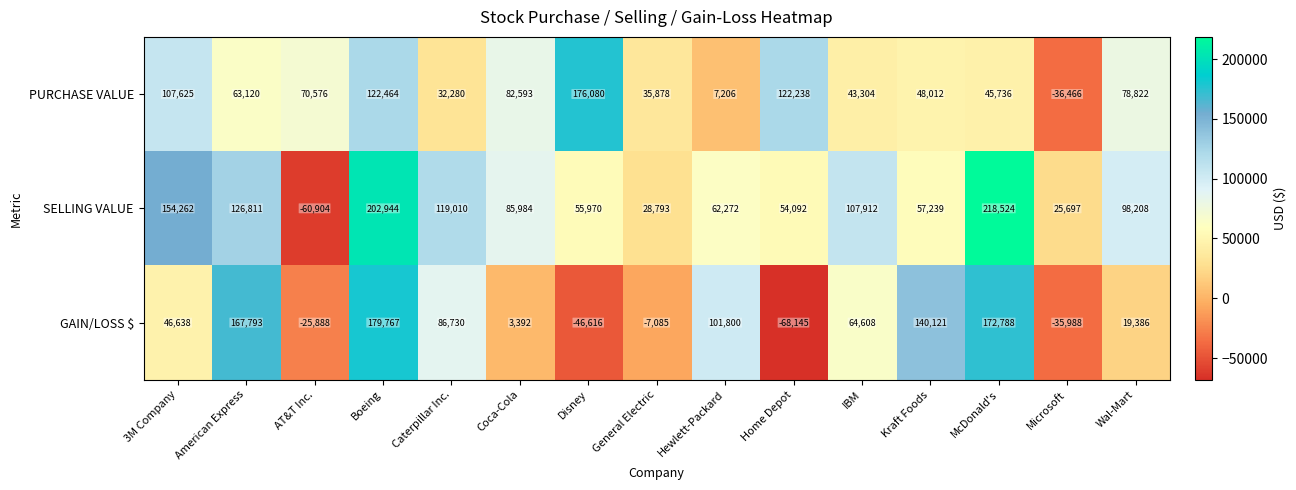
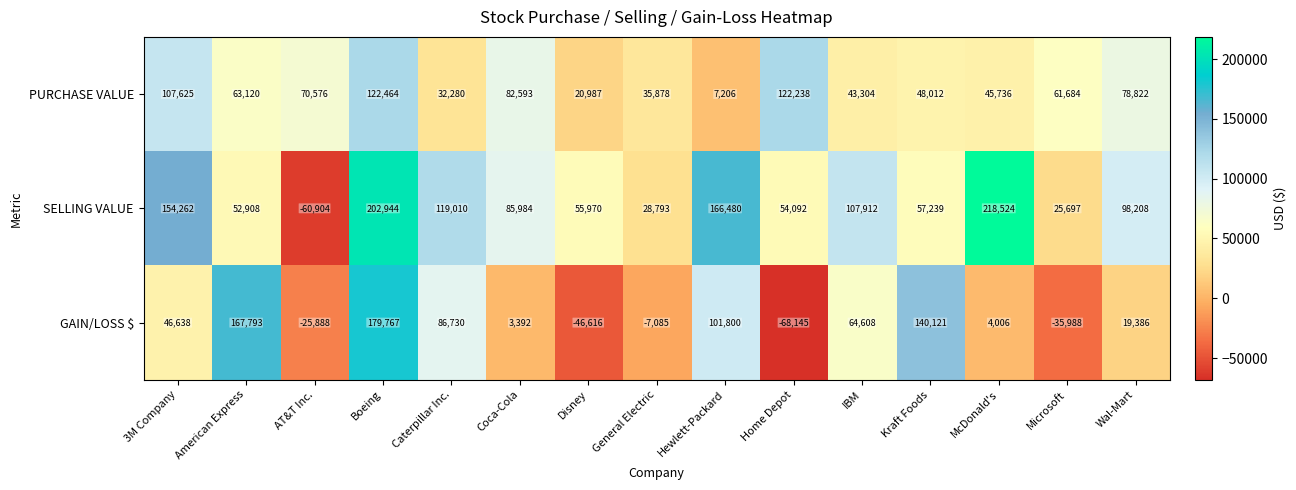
PURCHASE VALUE, Disney: 176,080 -> 20,987
PURCHASE VALUE, Microsoft: -36,466 -> 61,684
SELLING VALUE, American Express: 126,811 -> 52,908
SELLING VALUE, Hewlett-Packard: 62,272 -> 166,480
GAIN/LOSS $, McDonald's: 172,788 -> 4,006
